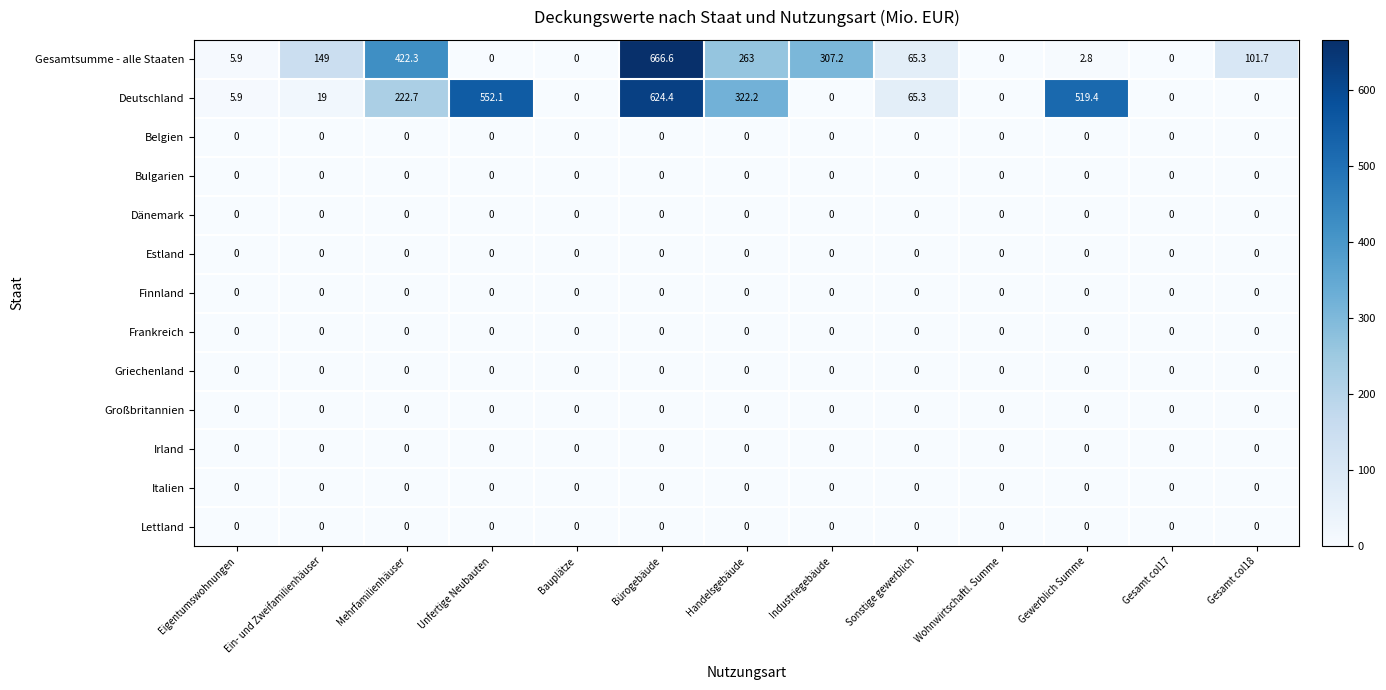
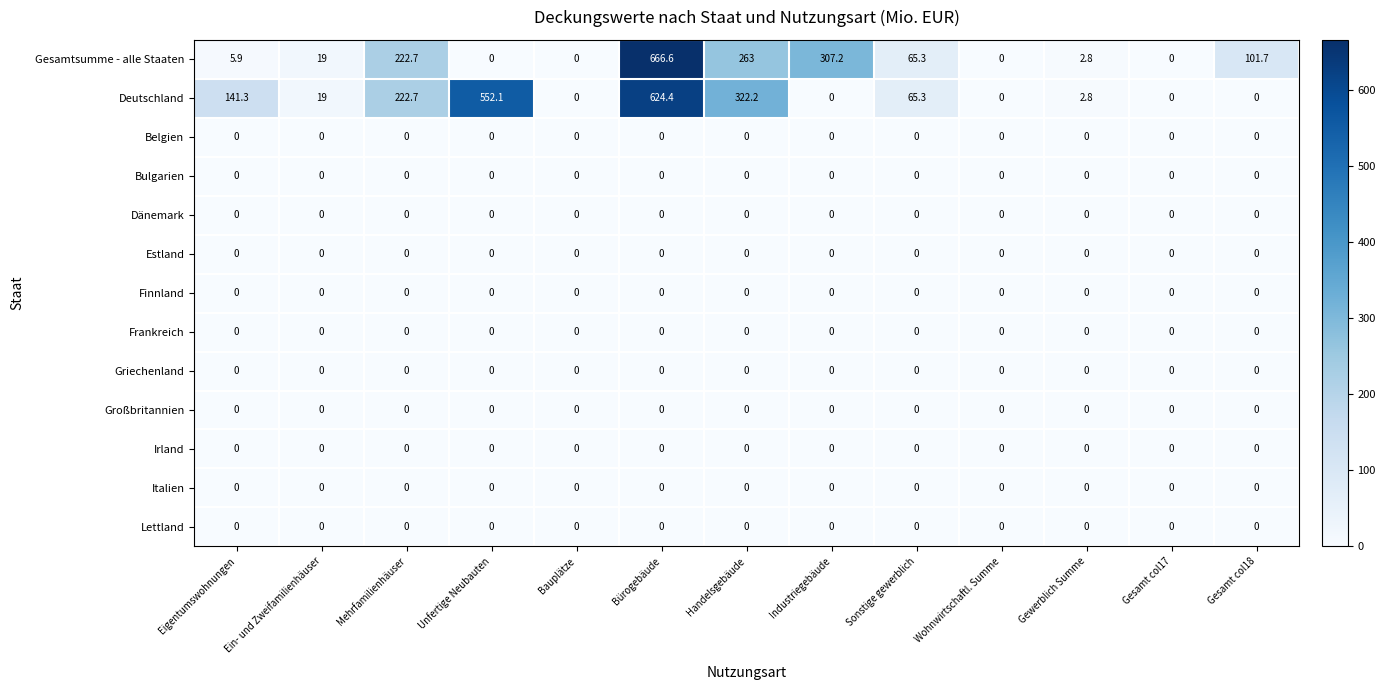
Gesamtsumme - alle Staaten, Ein- und Zweifamilienhäuser: 149 -> 19
Gesamtsumme - alle Staaten, Mehrfamilienhäuser: 422.3 -> 222.7
Deutschland, Eigentumswohnungen: 5.9 -> 141.3
Deutschland, Gewerblich Summe: 519.4 -> 2.8
